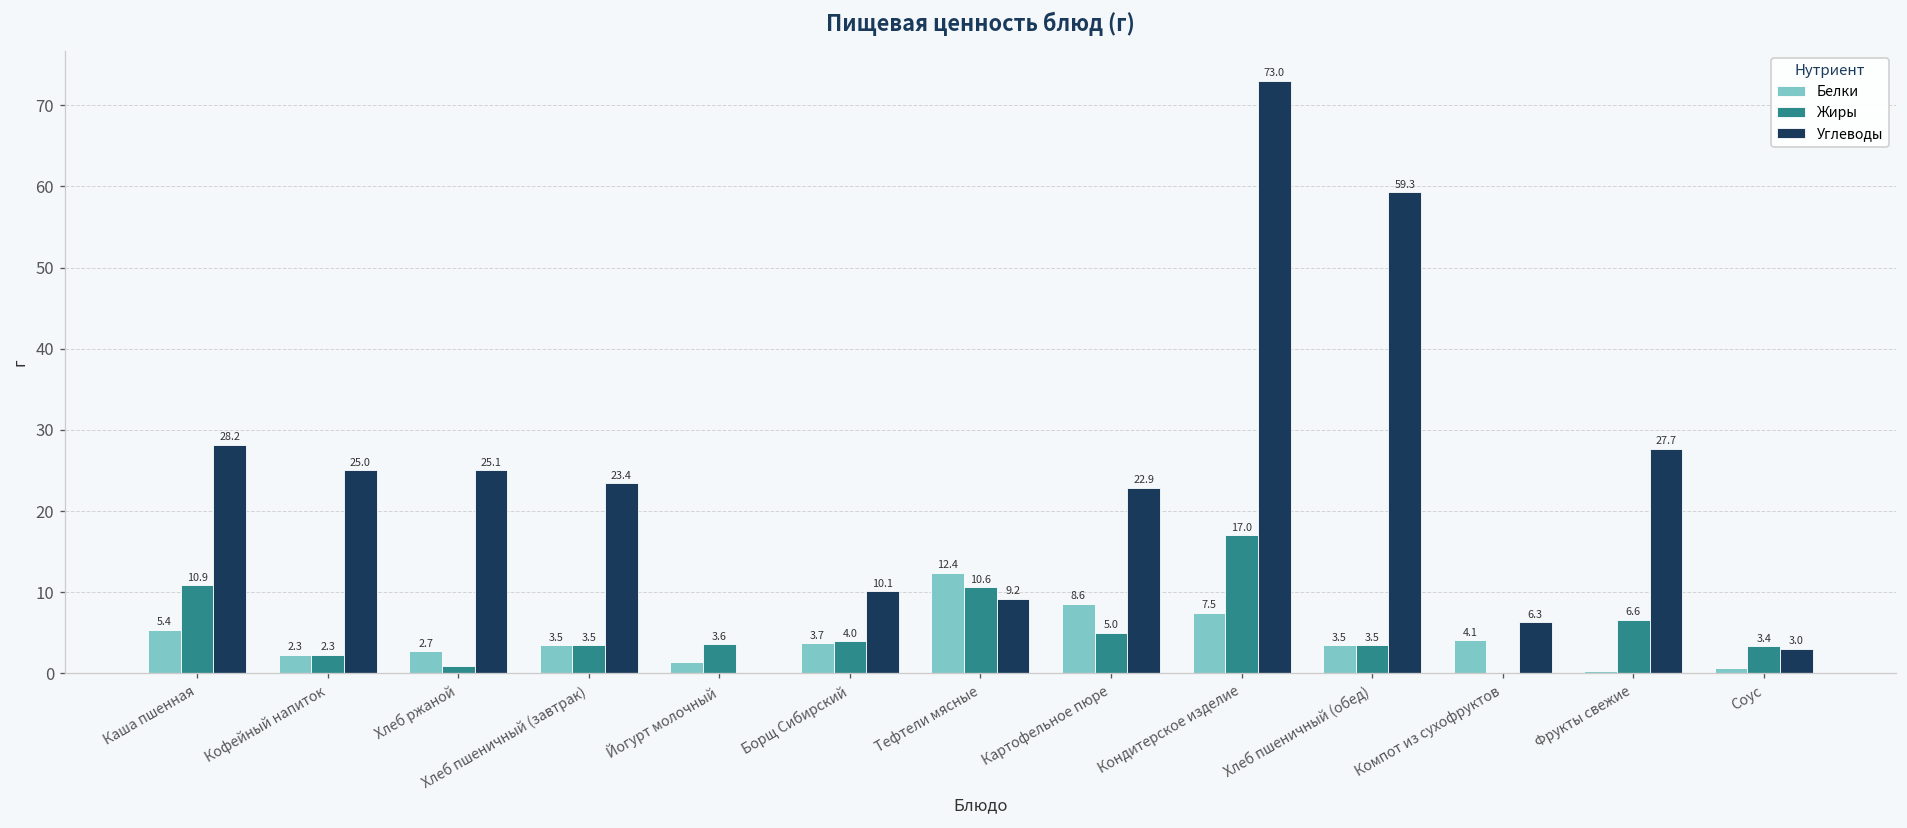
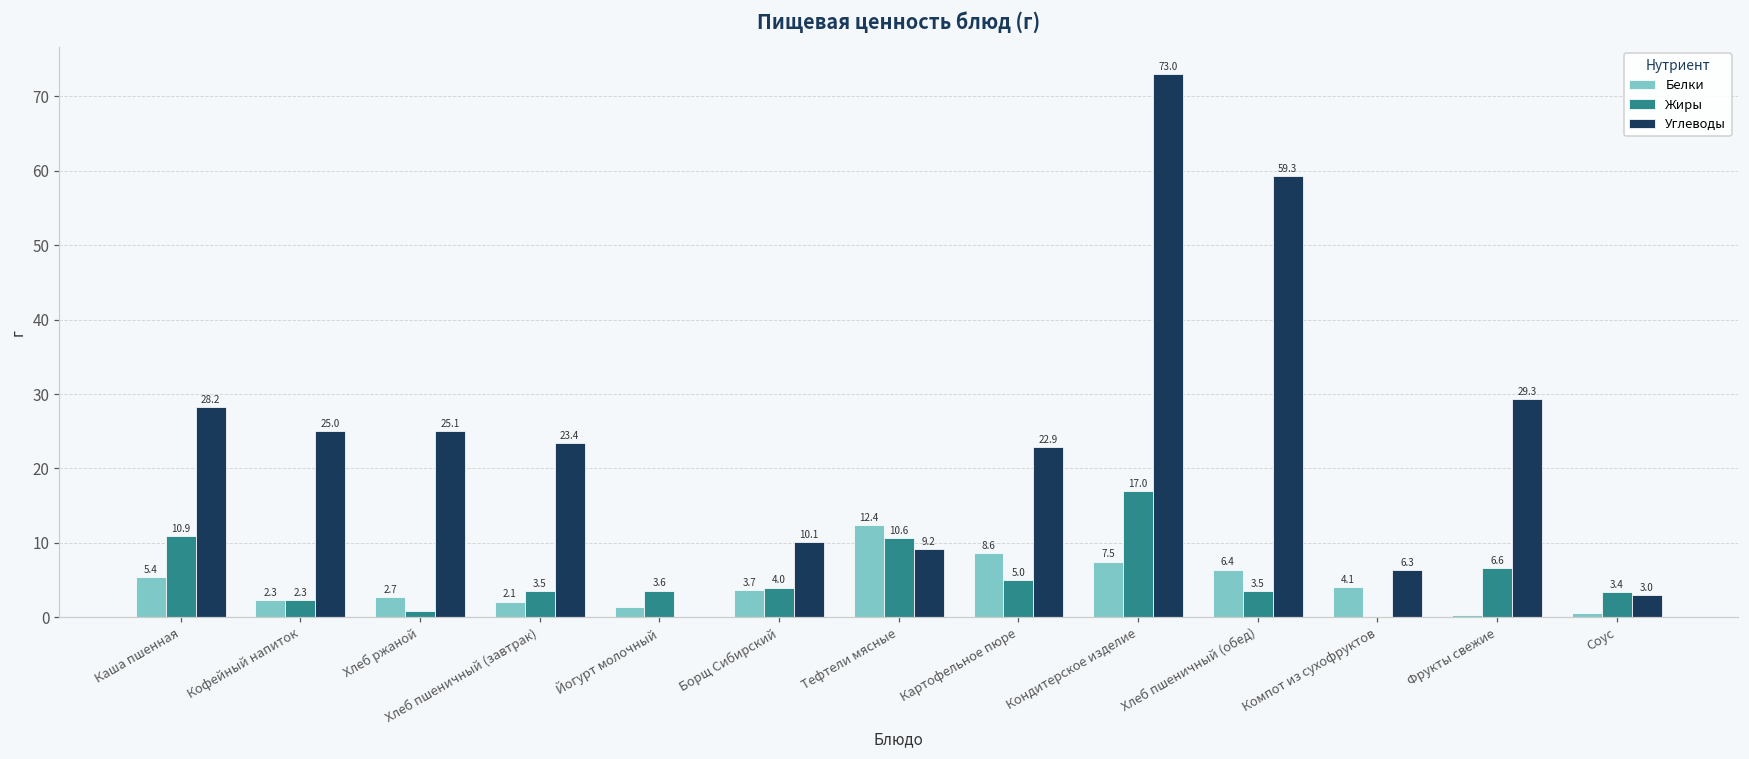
Белки, Хлеб пшеничный (завтрак): 3.5 -> 2.1
Белки, Хлеб пшеничный (обед): 3.5 -> 6.4
Углеводы, Фрукты свежие: 27.7 -> 29.3
